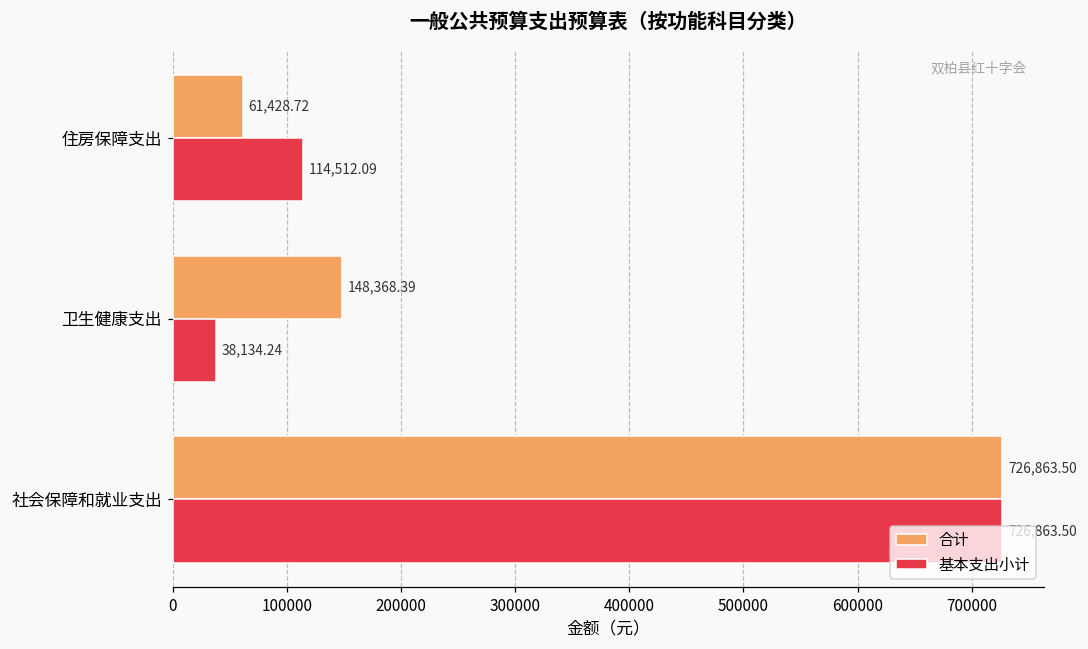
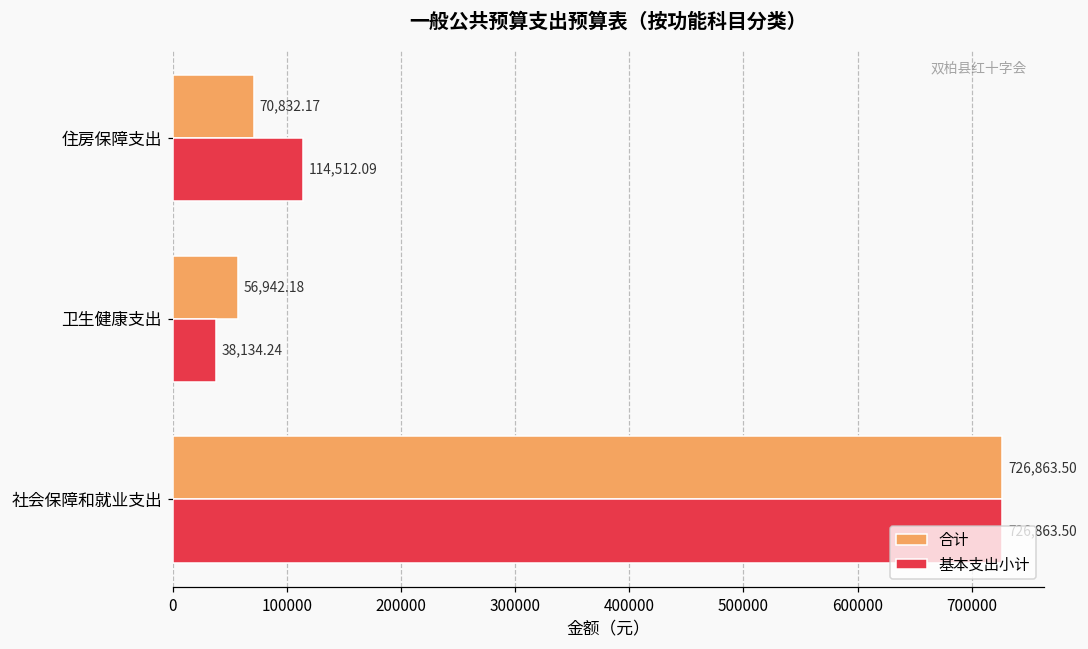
合计, 住房保障支出: 61,428.72 -> 70,832.17
合计, 卫生健康支出: 148,368.39 -> 56,942.18
